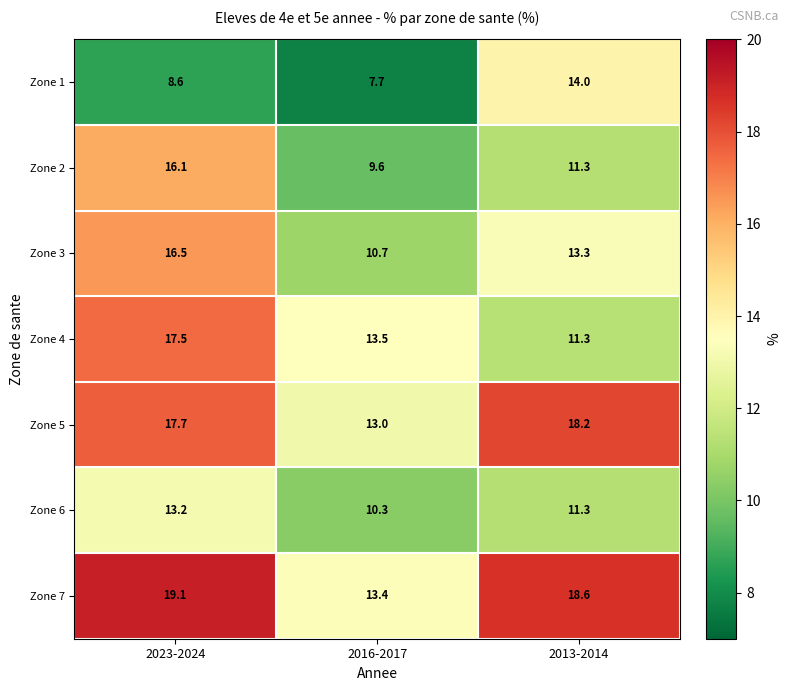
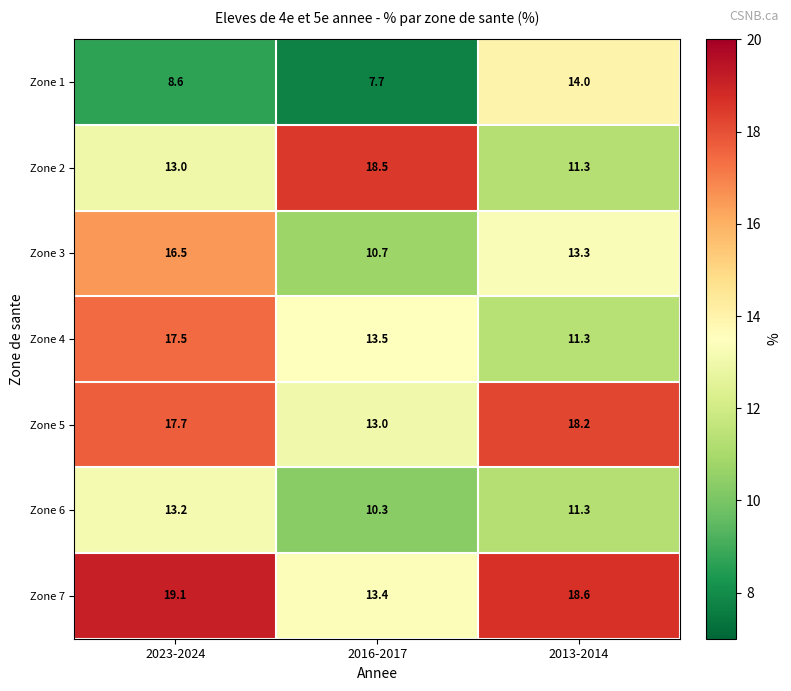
Zone 2, 2023-2024: 16.1 -> 13.0
Zone 2, 2016-2017: 9.6 -> 18.5
